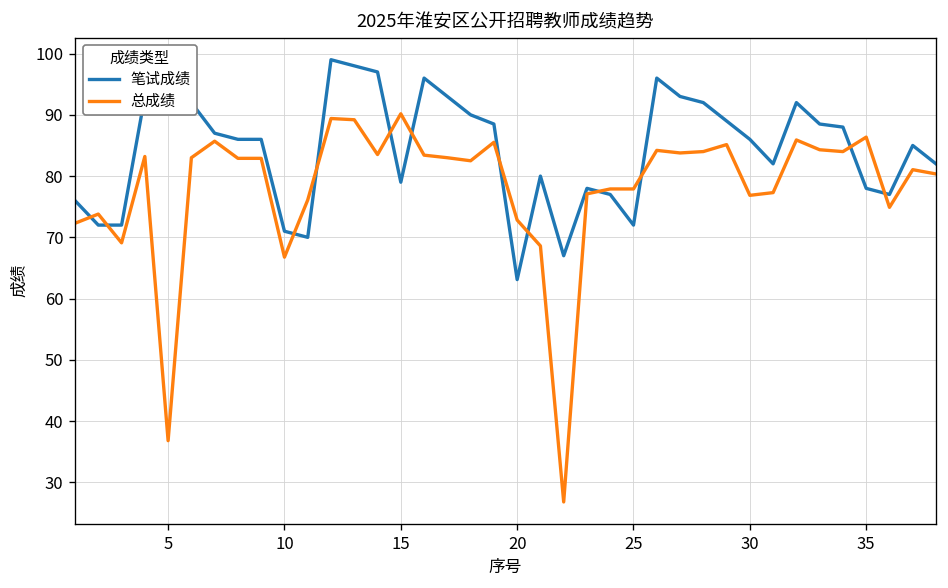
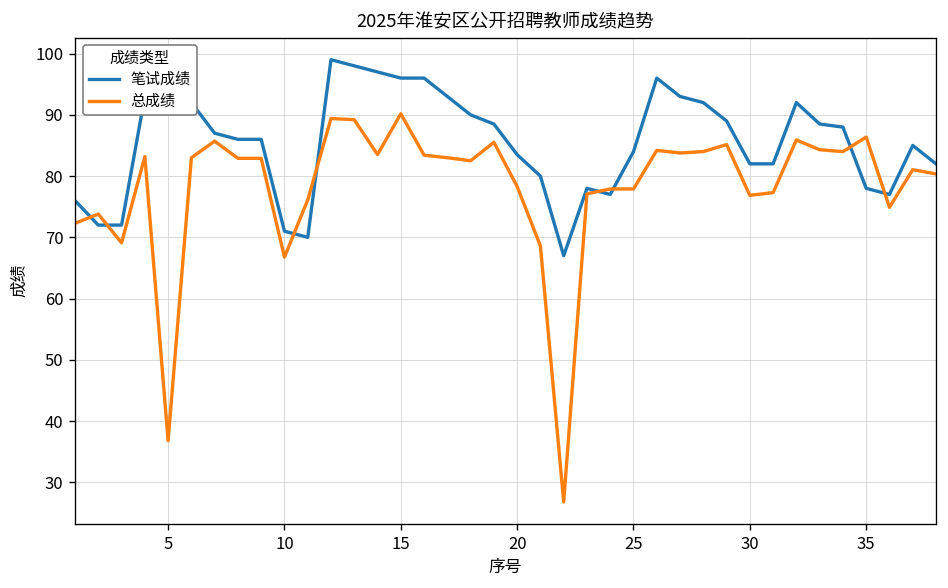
笔试成绩, 15: 79 -> 96
笔试成绩, 20: 63 -> 84
总成绩, 20: 73 -> 78
笔试成绩, 25: 72 -> 84
笔试成绩, 30: 86 -> 82
